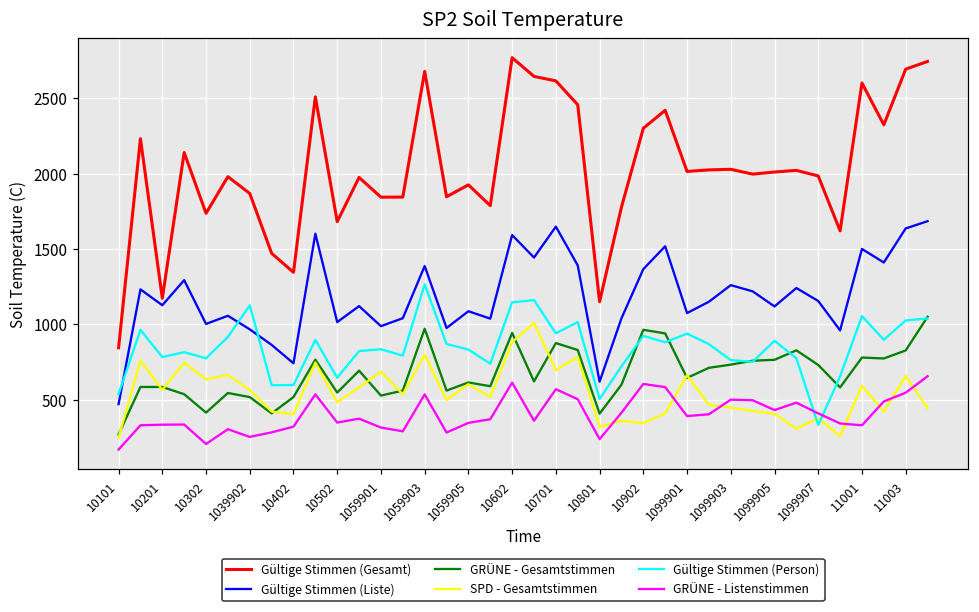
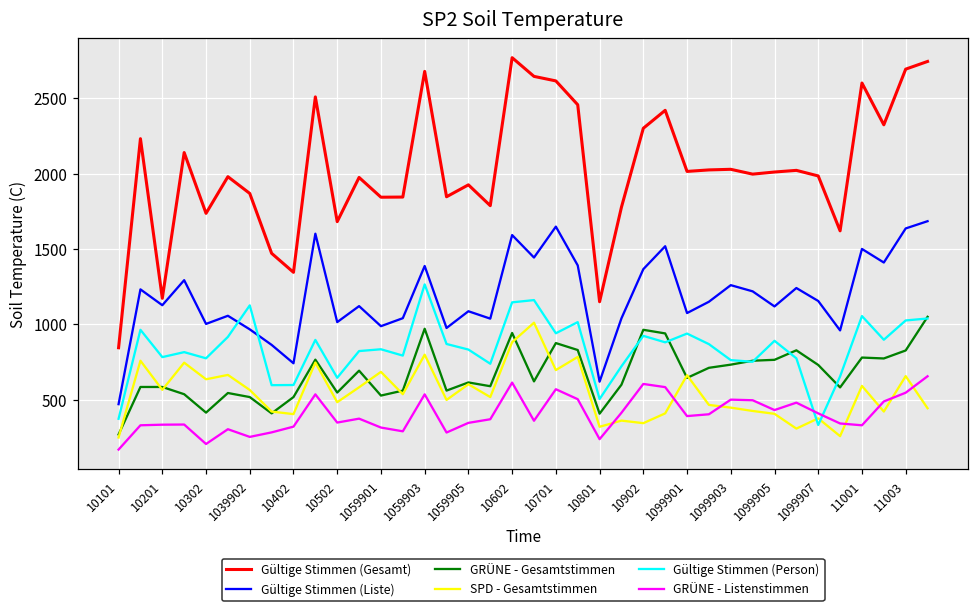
Gültige Stimmen (Person), 10101: 540 -> 370
